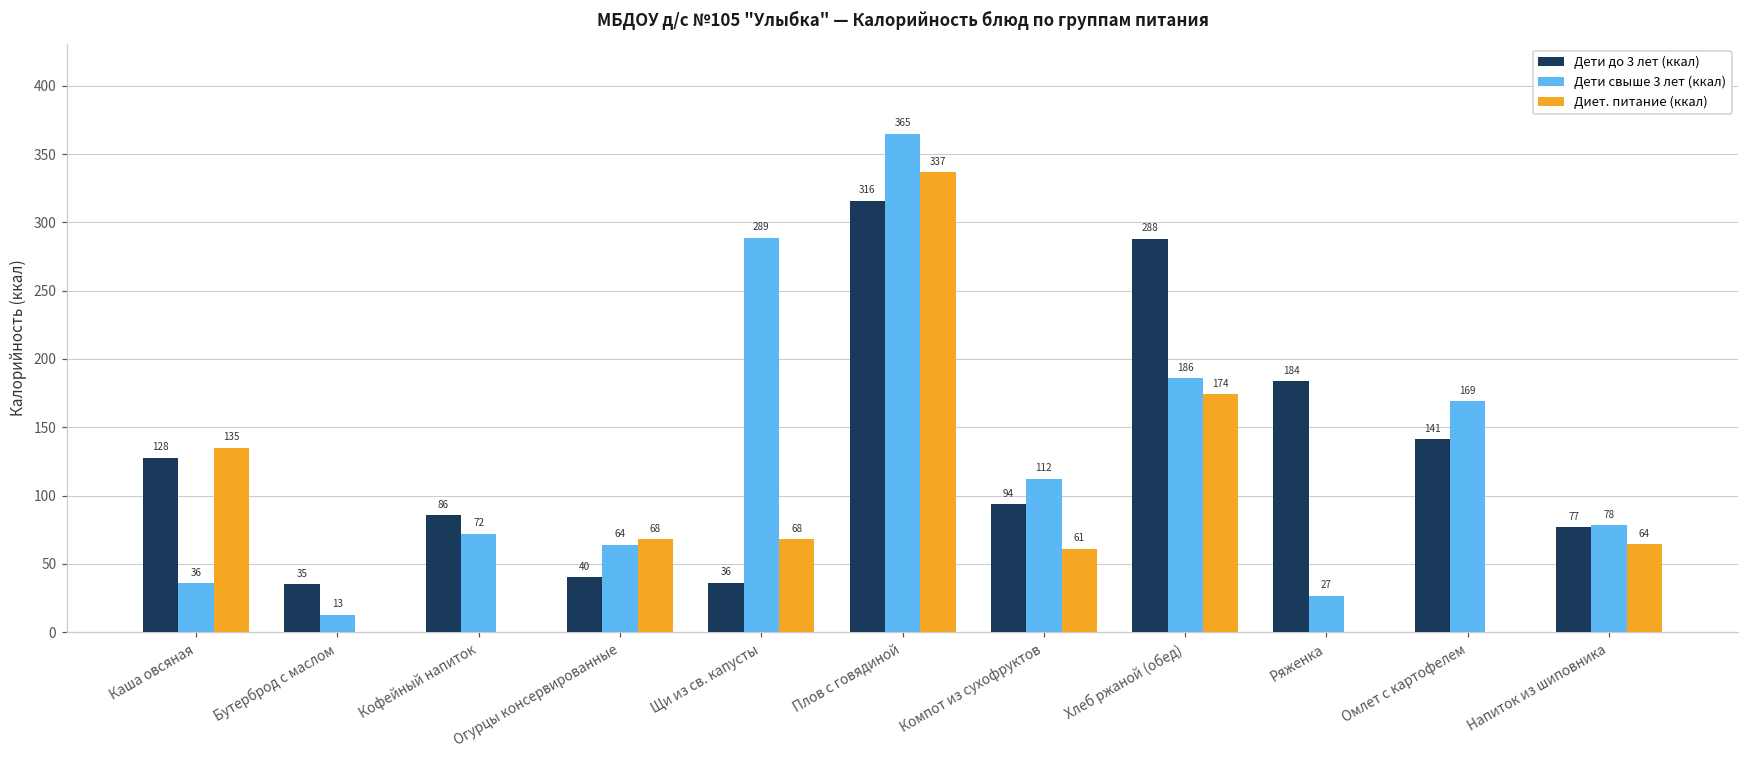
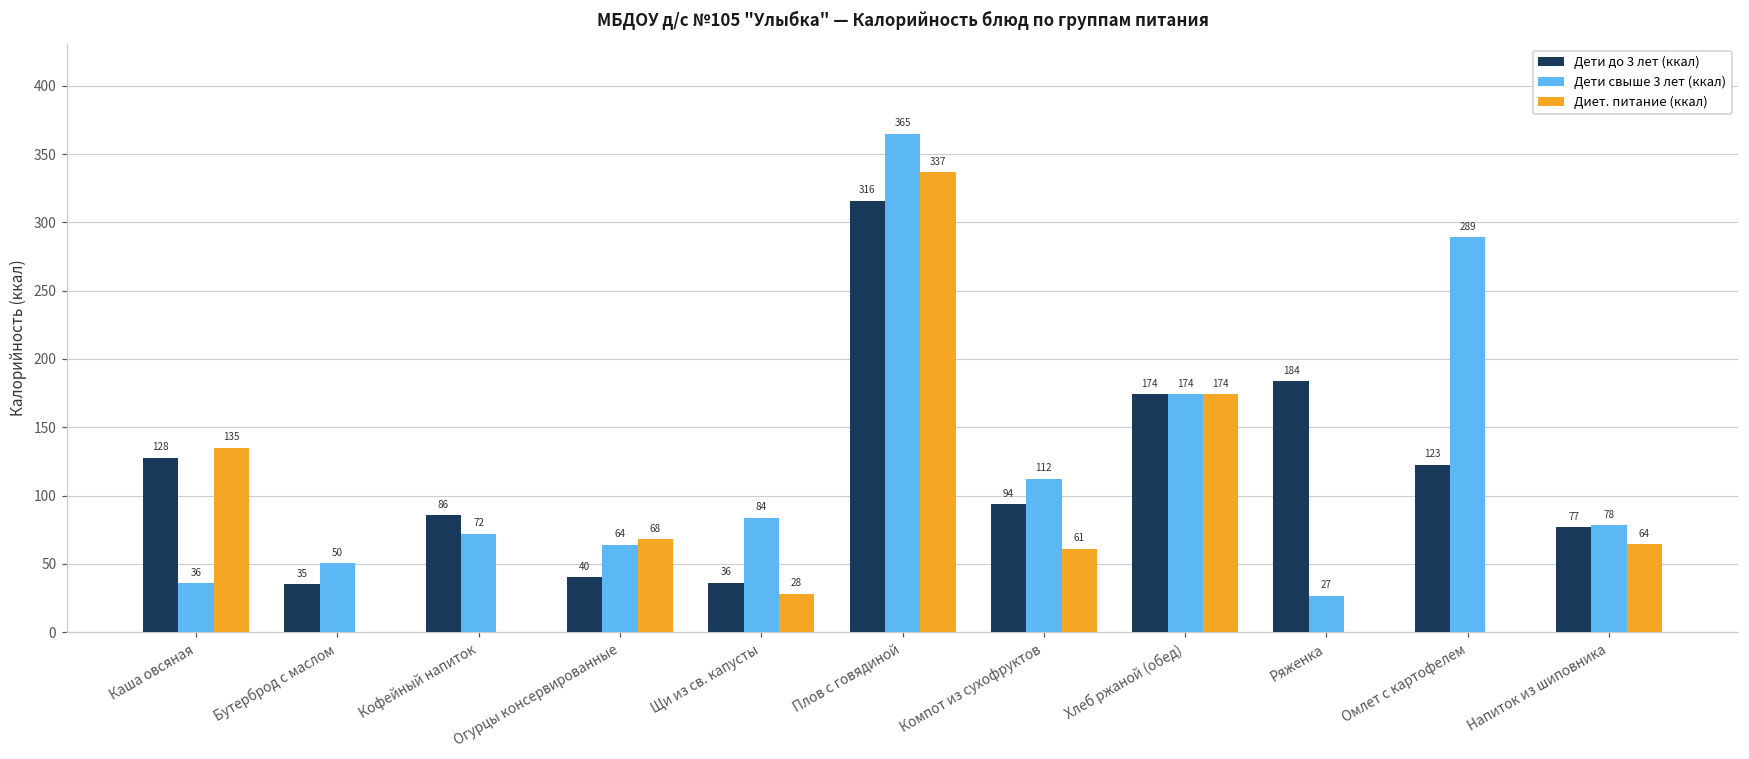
Дети свыше 3 лет (ккал), Бутерброд с маслом: 13 -> 50
Дети свыше 3 лет (ккал), Щи из св. капусты: 289 -> 84
Диет. питание (ккал), Щи из св. капусты: 68 -> 28
Дети до 3 лет (ккал), Хлеб ржаной (обед): 288 -> 174
Дети свыше 3 лет (ккал), Хлеб ржаной (обед): 186 -> 174
Дети до 3 лет (ккал), Омлет с картофелем: 141 -> 123
Дети свыше 3 лет (ккал), Омлет с картофелем: 169 -> 289
